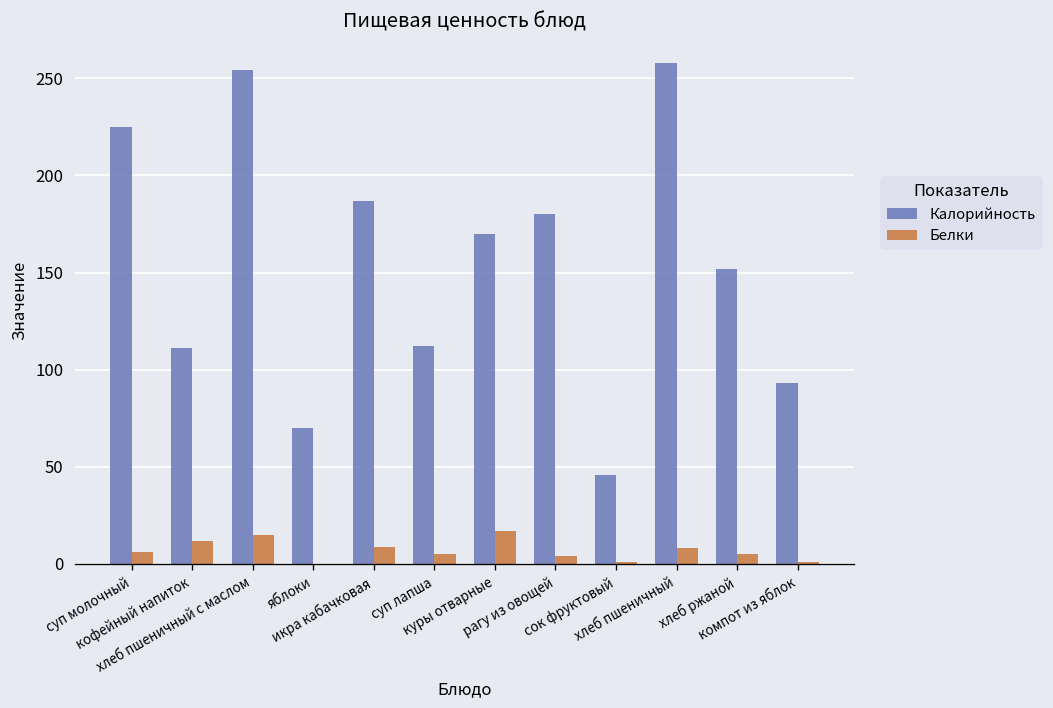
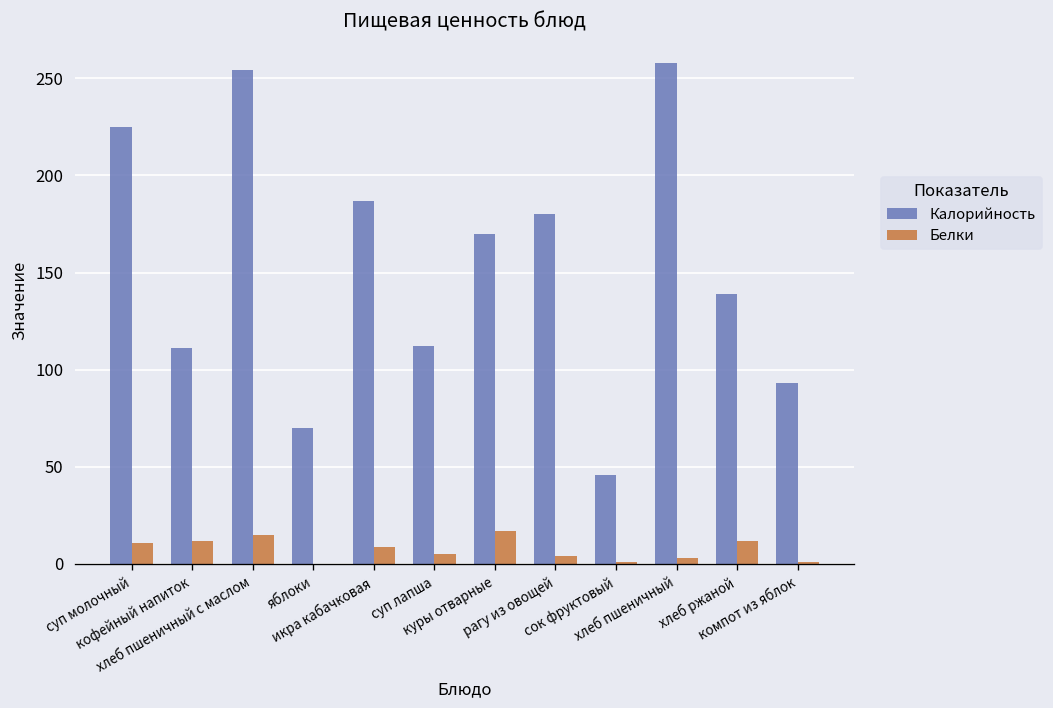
Белки, суп молочный: 6 -> 11
Белки, хлеб пшеничный: 8 -> 3
Калорийность, хлеб ржаной: 152 -> 139
Белки, хлеб ржаной: 5 -> 12
